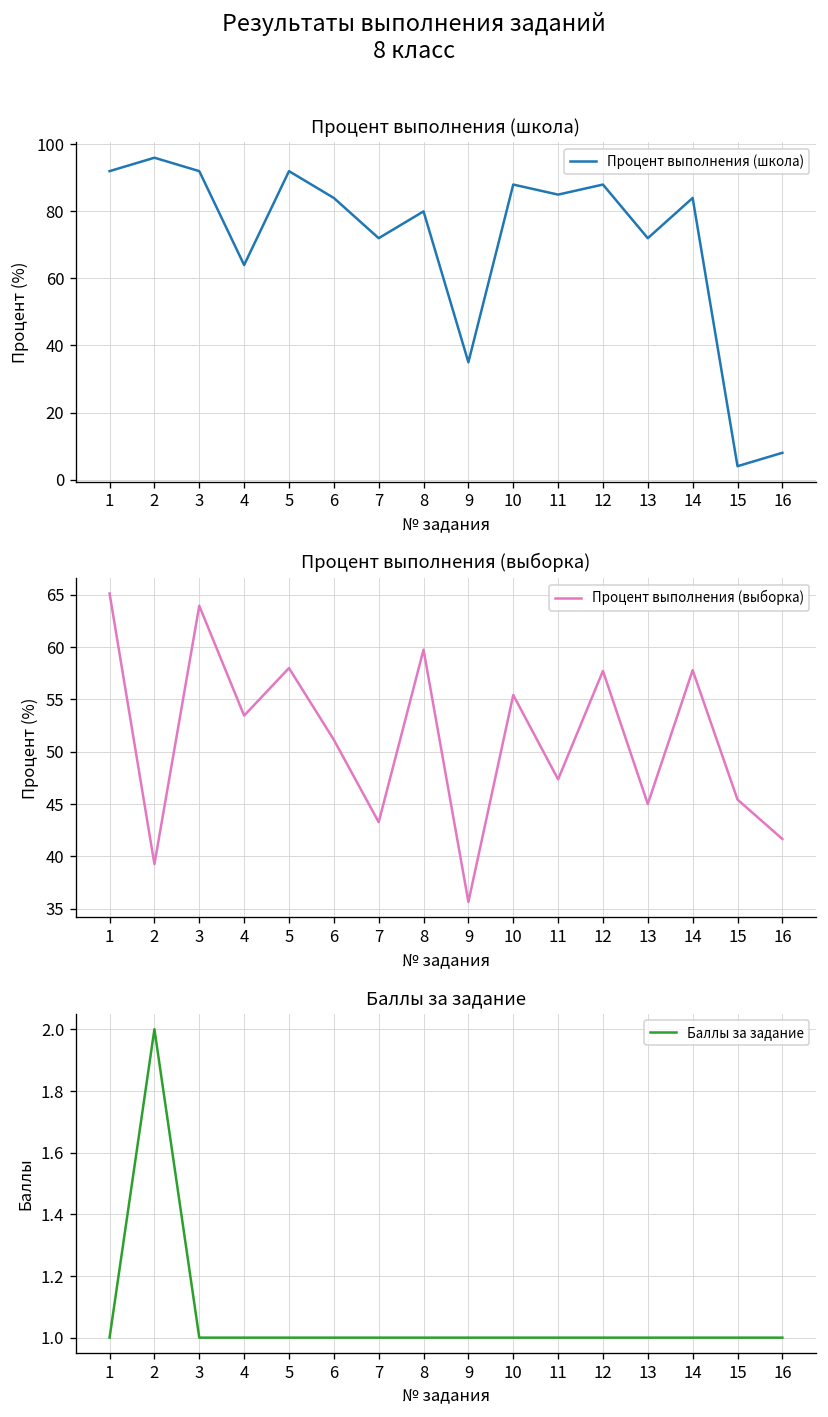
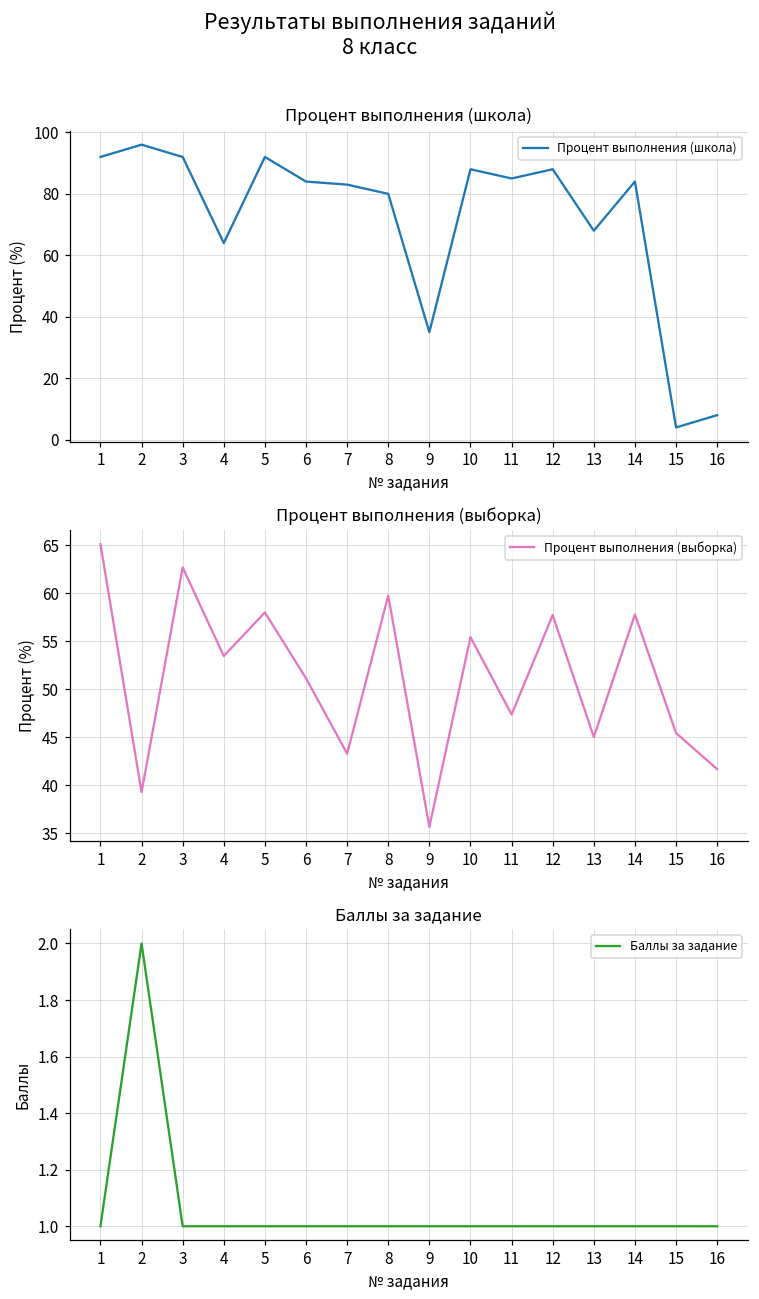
Процент выполнения (школа), 7: 72 -> 83
Процент выполнения (школа), 13: 72 -> 68
Процент выполнения (выборка), 3: 64 -> 63
